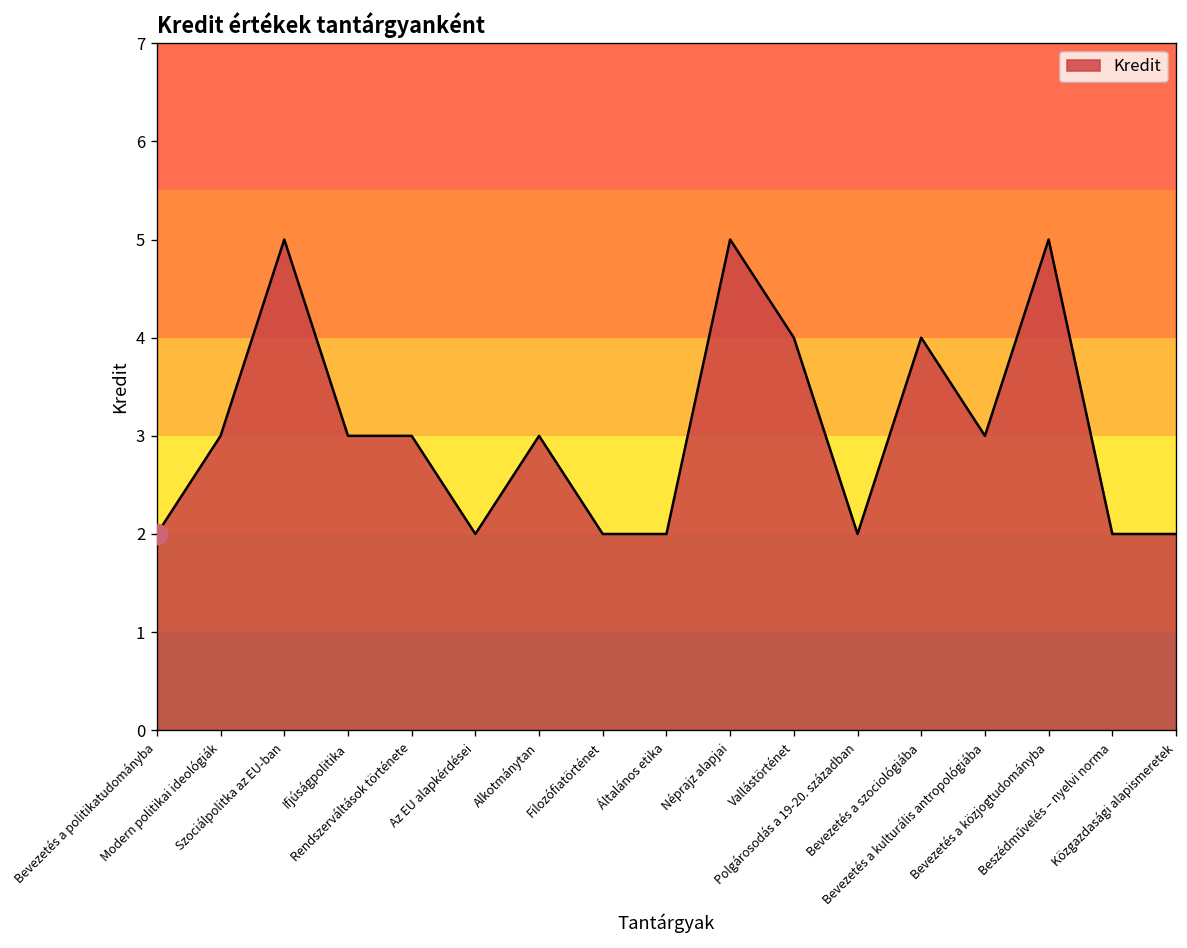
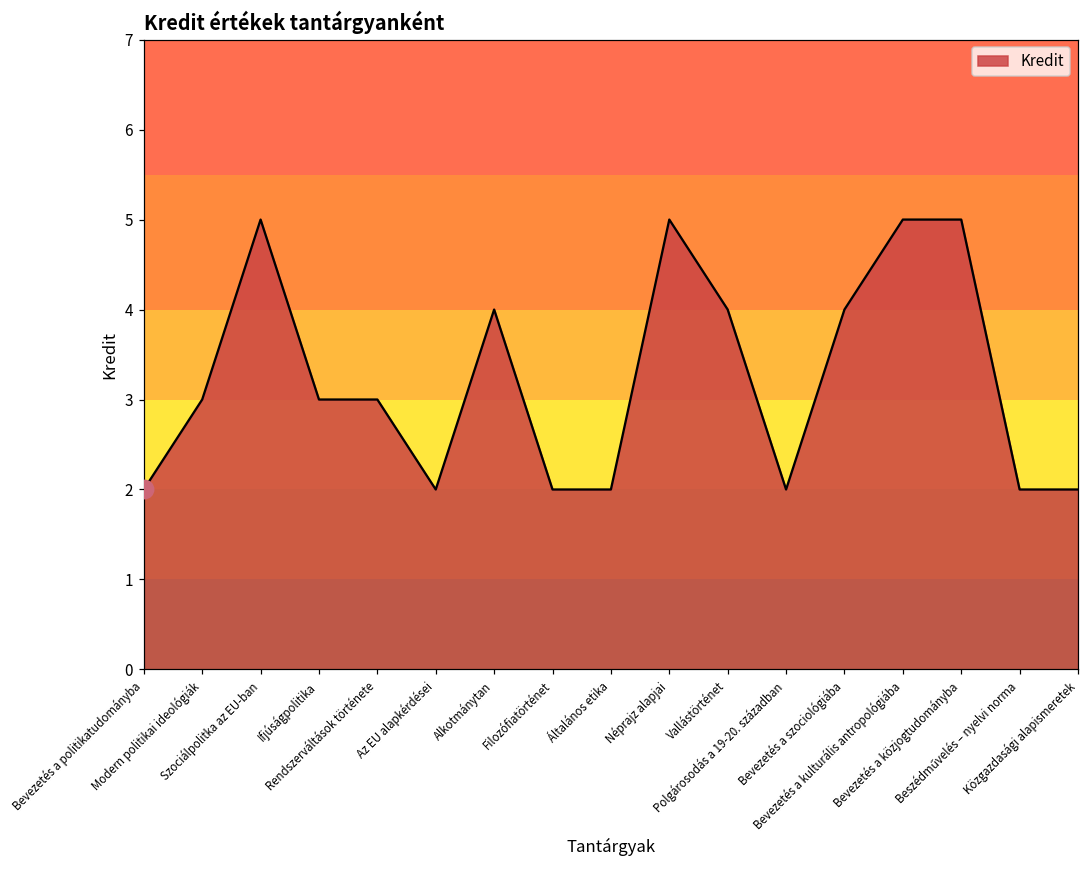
Kredit, Alkotmánytan: 3 -> 4
Kredit, Bevezetés a kulturális antropológiába: 3 -> 5
